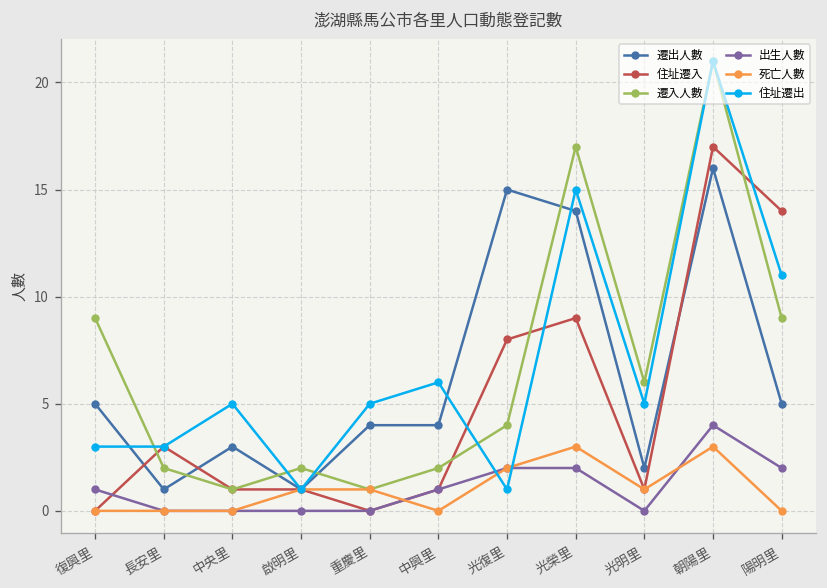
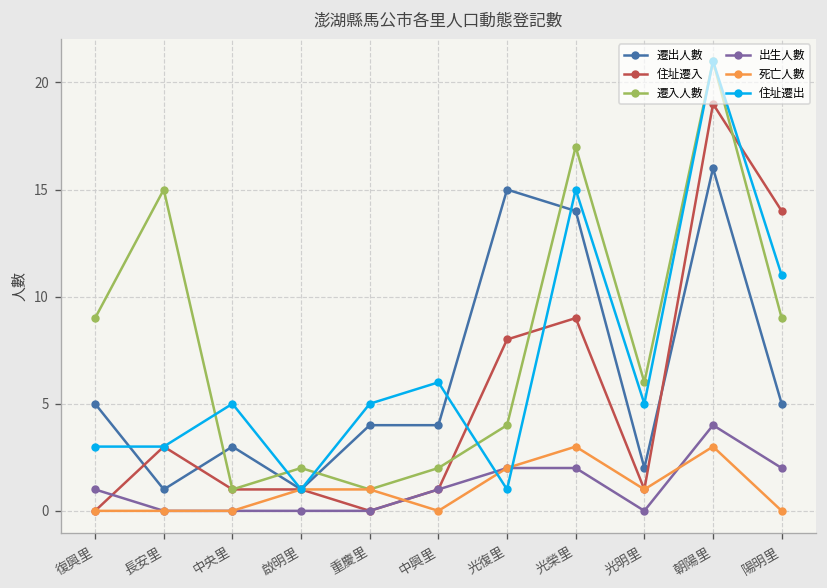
遷入人數, 長安里: 2 -> 15
住址遷入, 朝陽里: 17 -> 19
